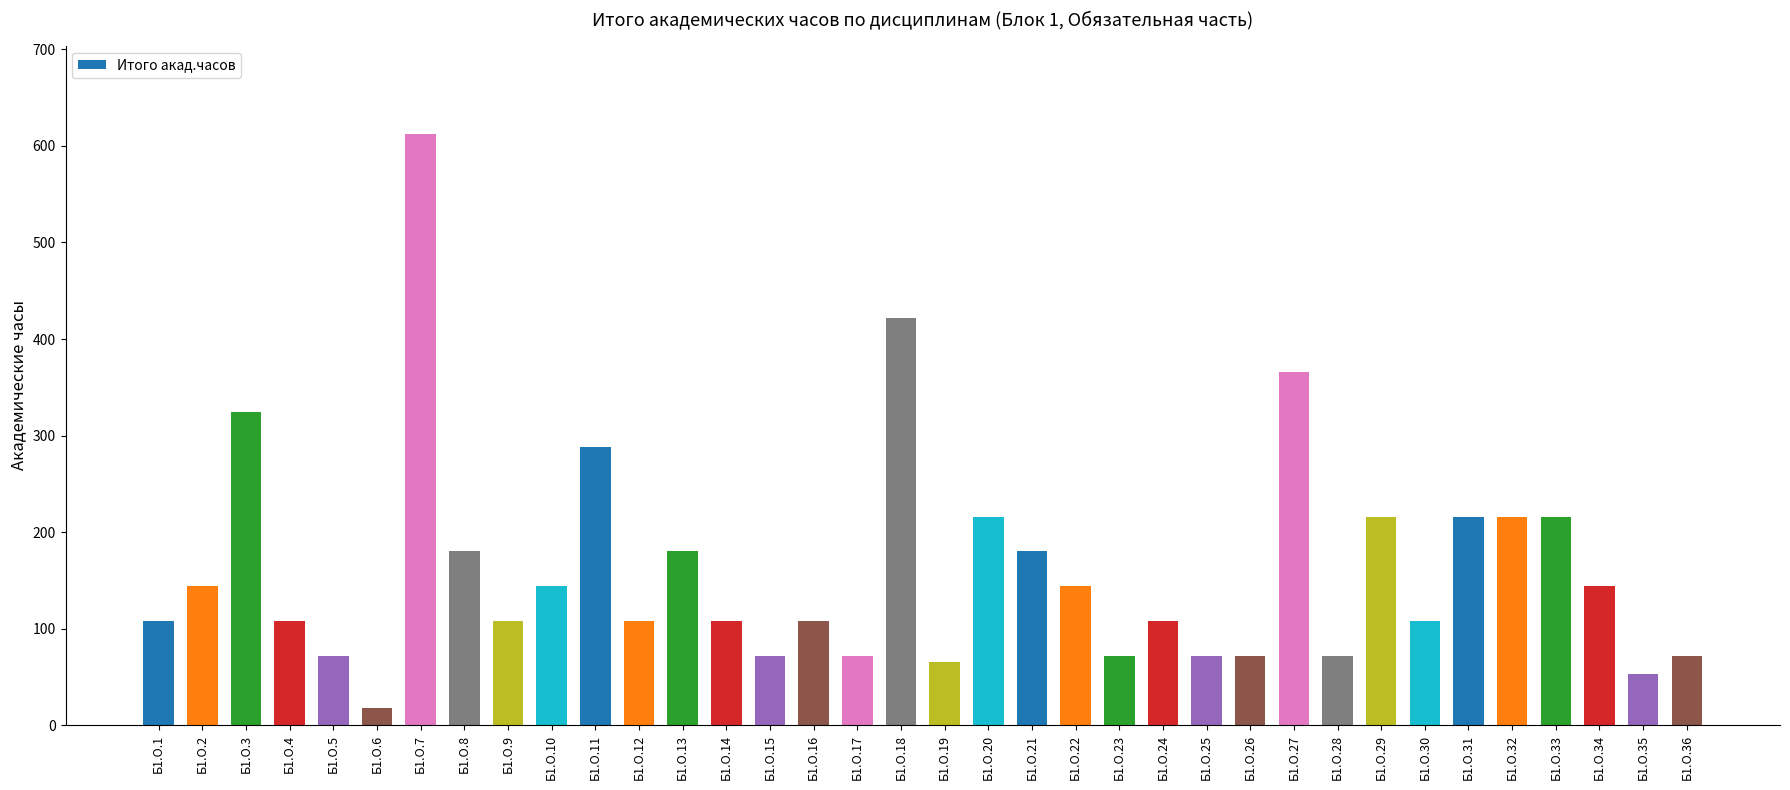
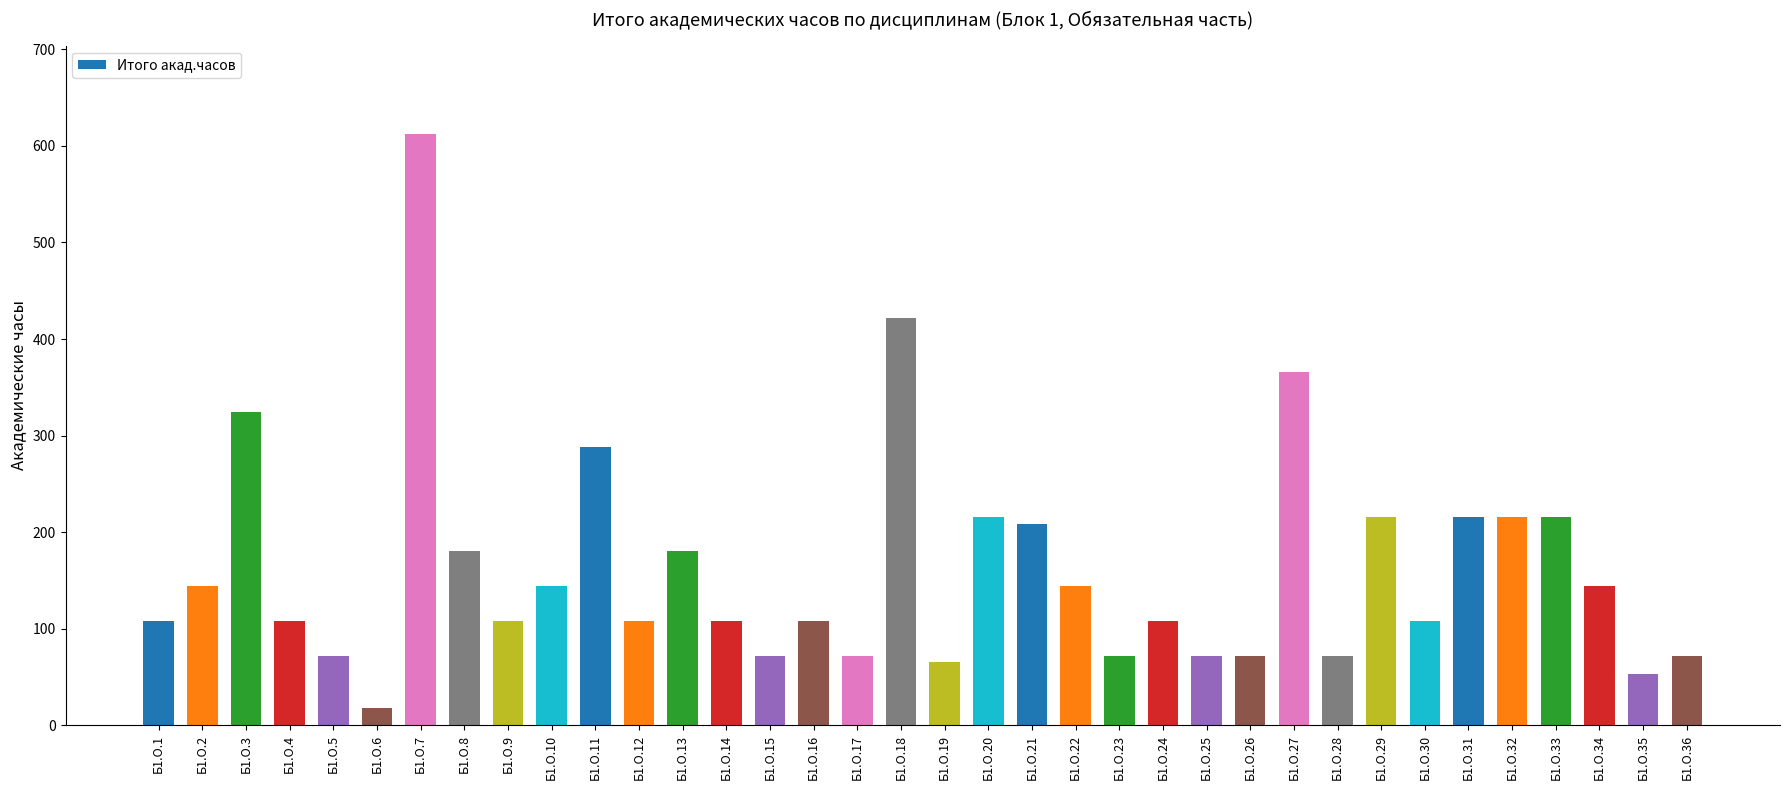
Б1.О.21: 180 -> 210
